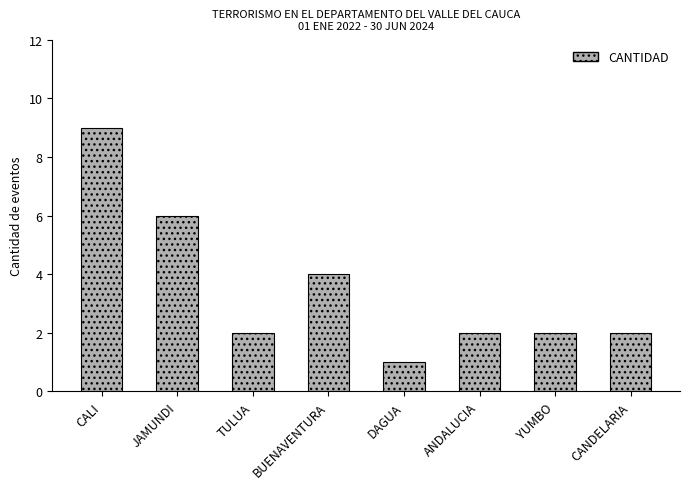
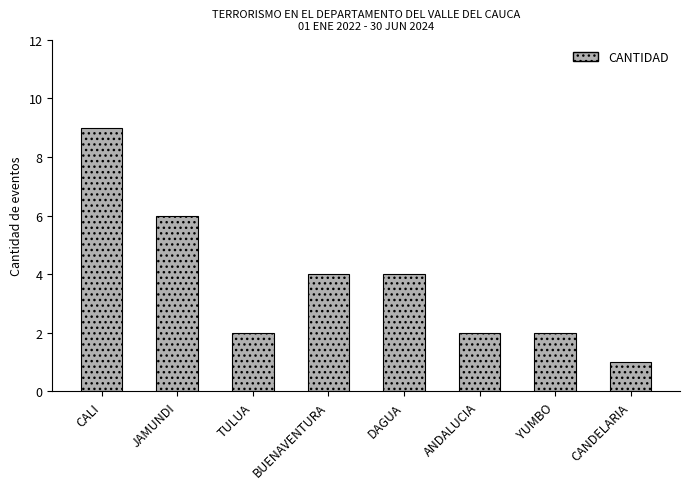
DAGUA: 1 -> 4
CANDELARIA: 2 -> 1
